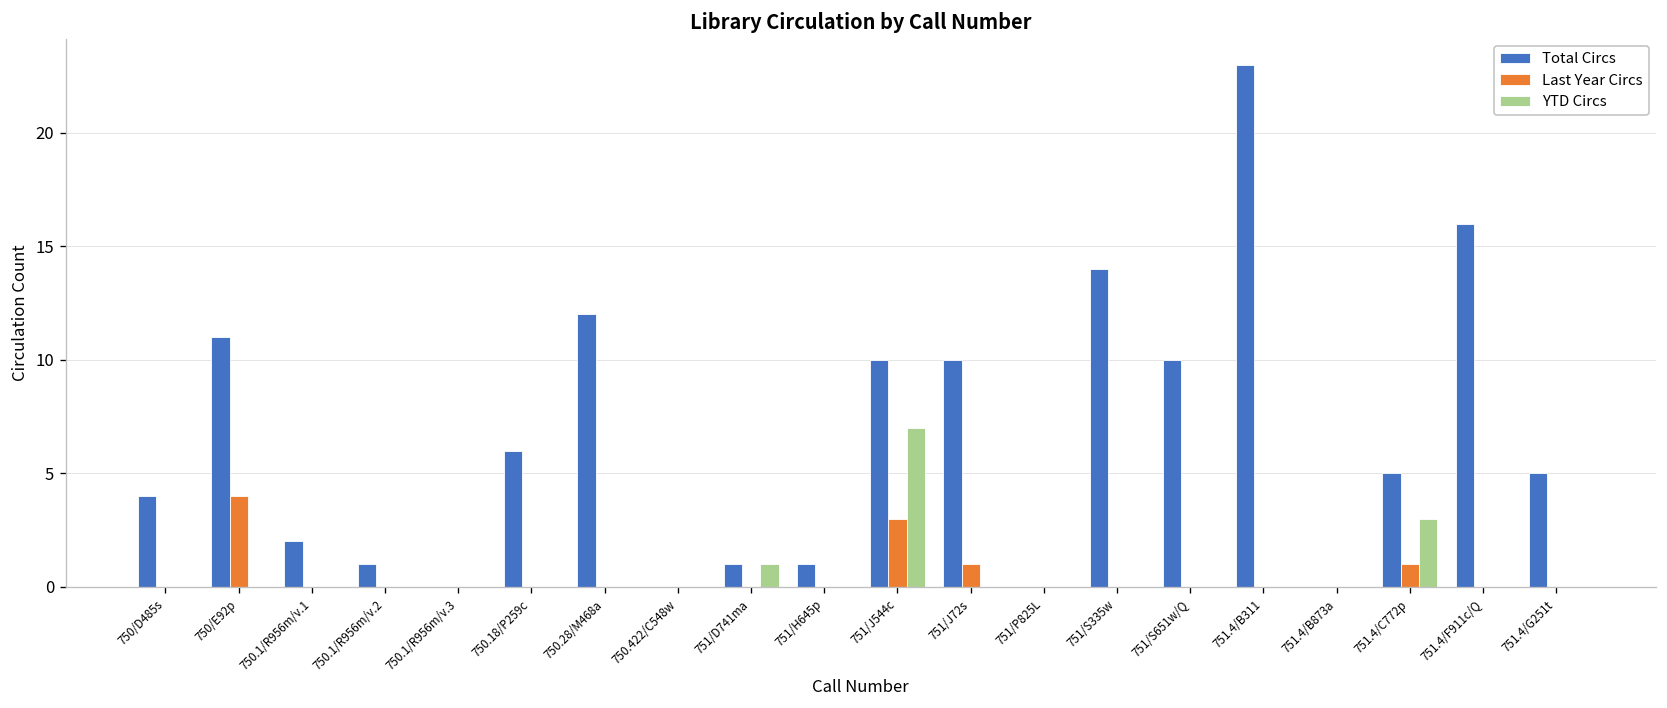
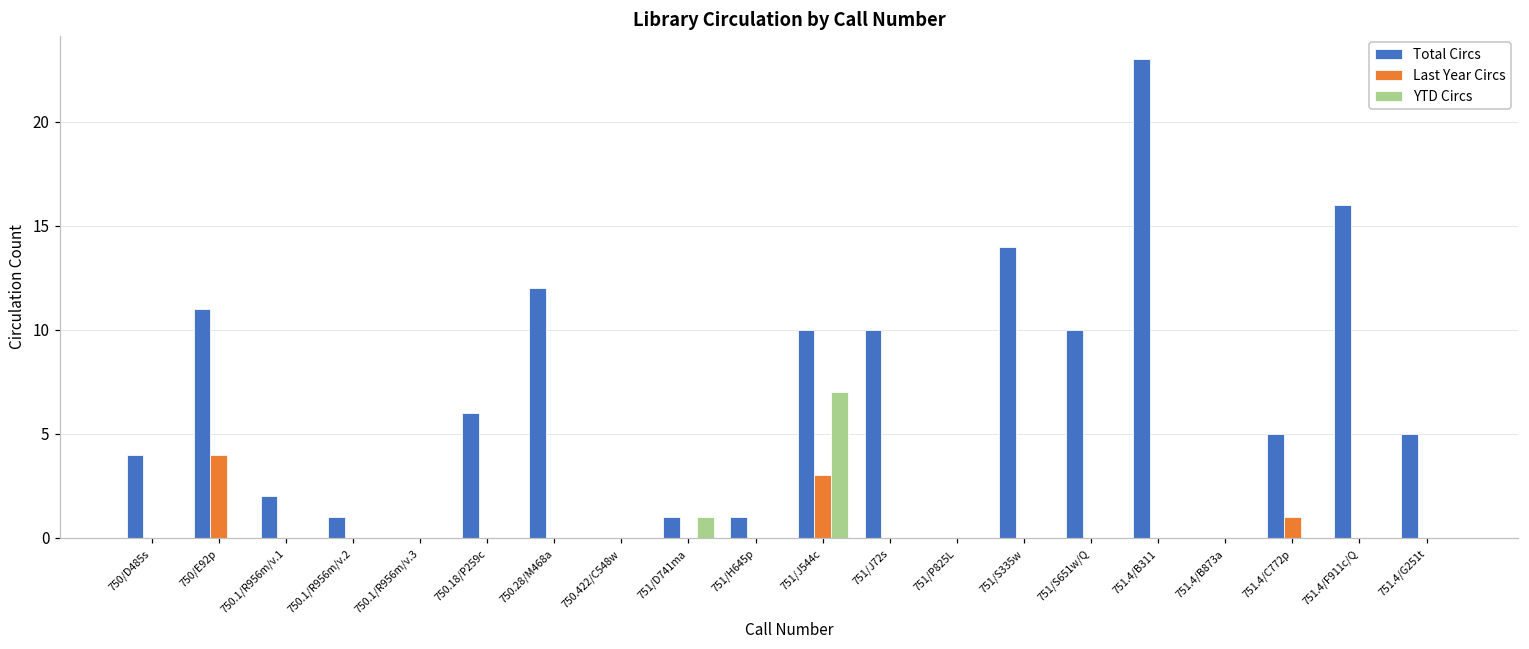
Last Year Circs, 751/J72s: 1 -> 0
YTD Circs, 751.4/C772p: 3 -> 0
